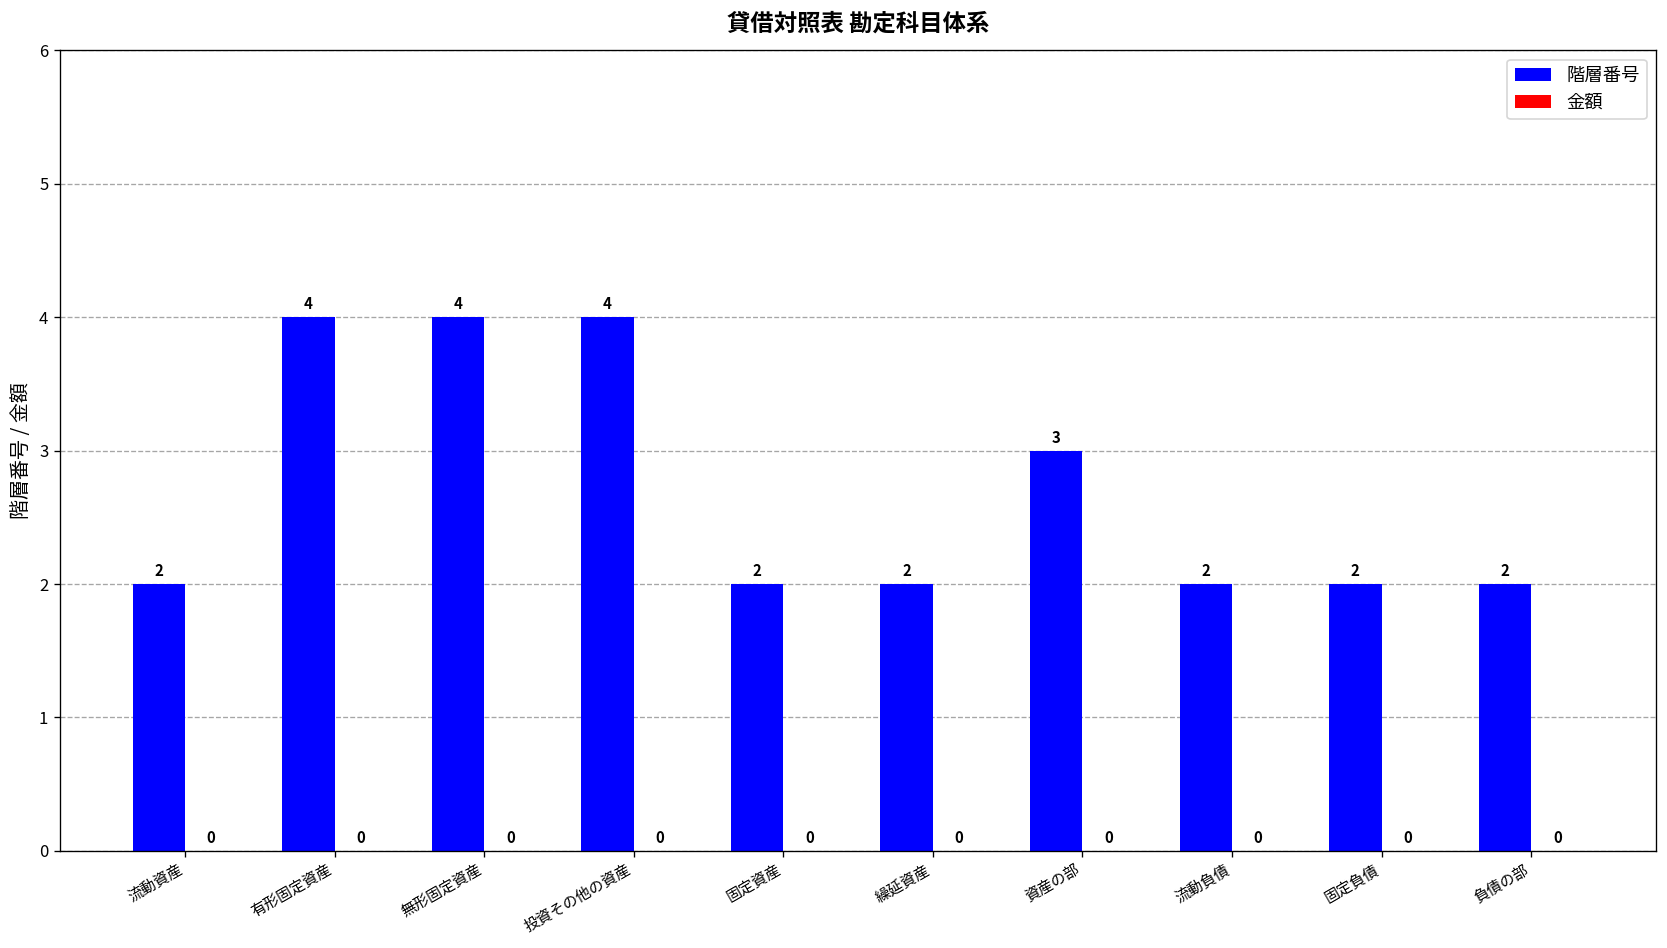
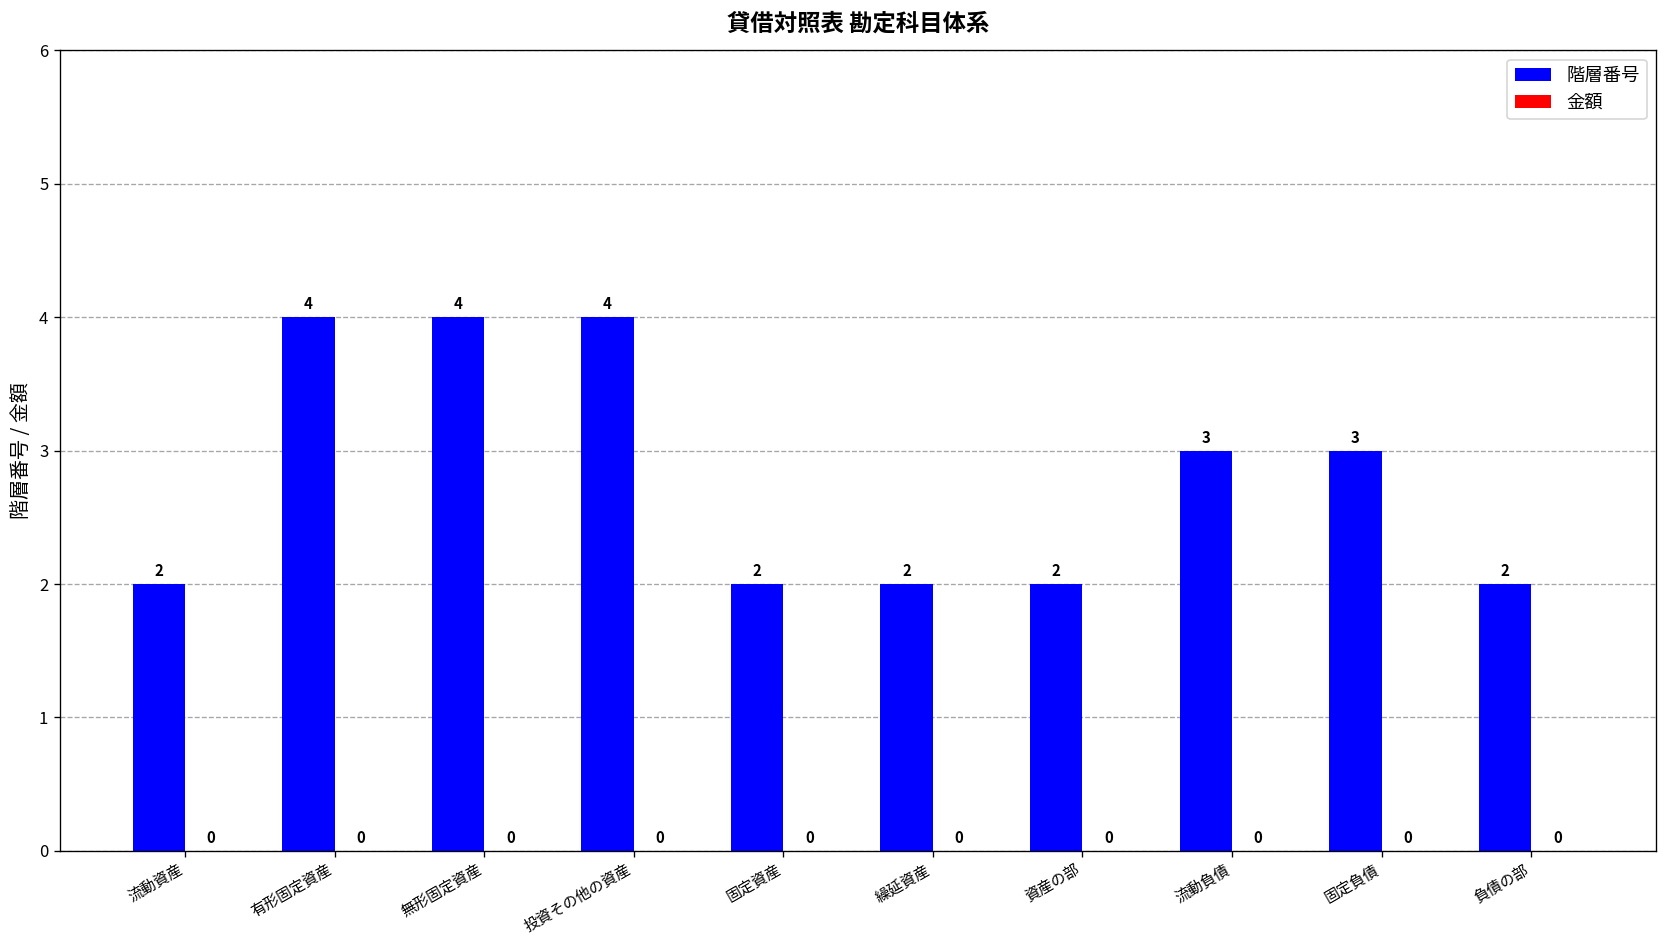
階層番号, 資産の部: 3 -> 2
階層番号, 流動負債: 2 -> 3
階層番号, 固定負債: 2 -> 3
